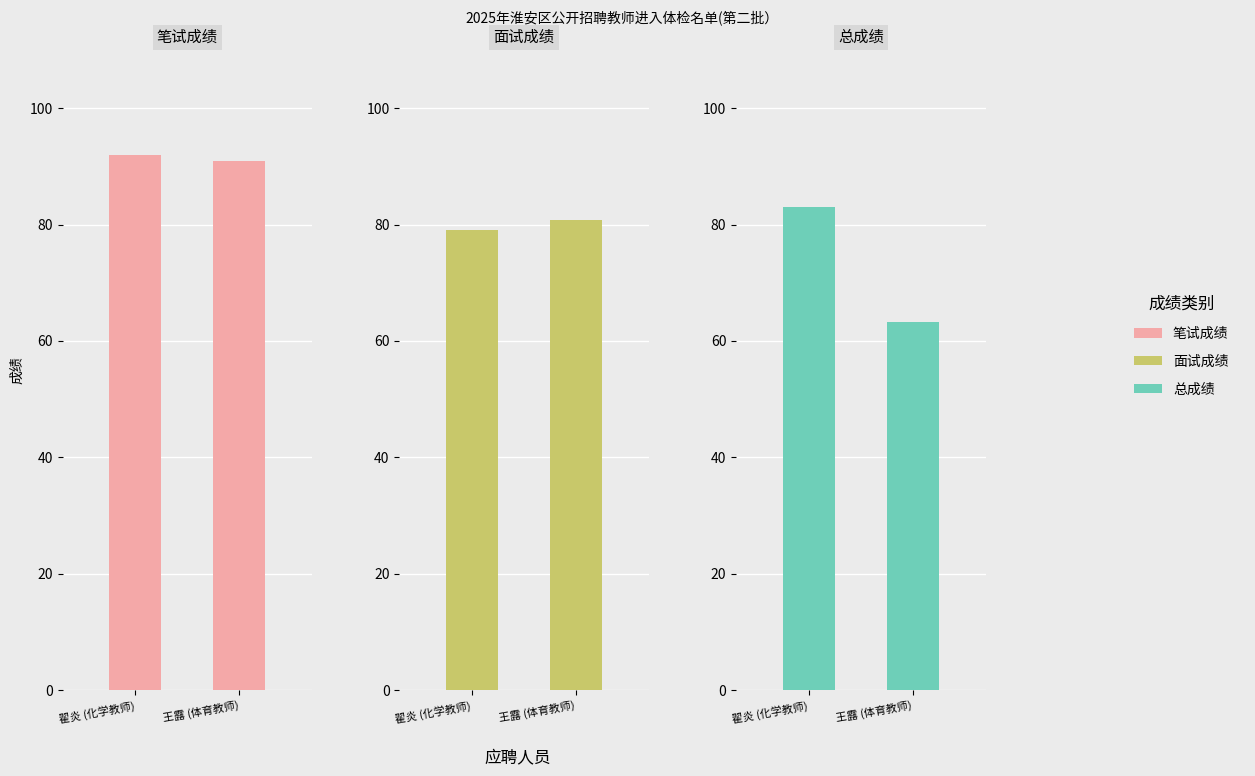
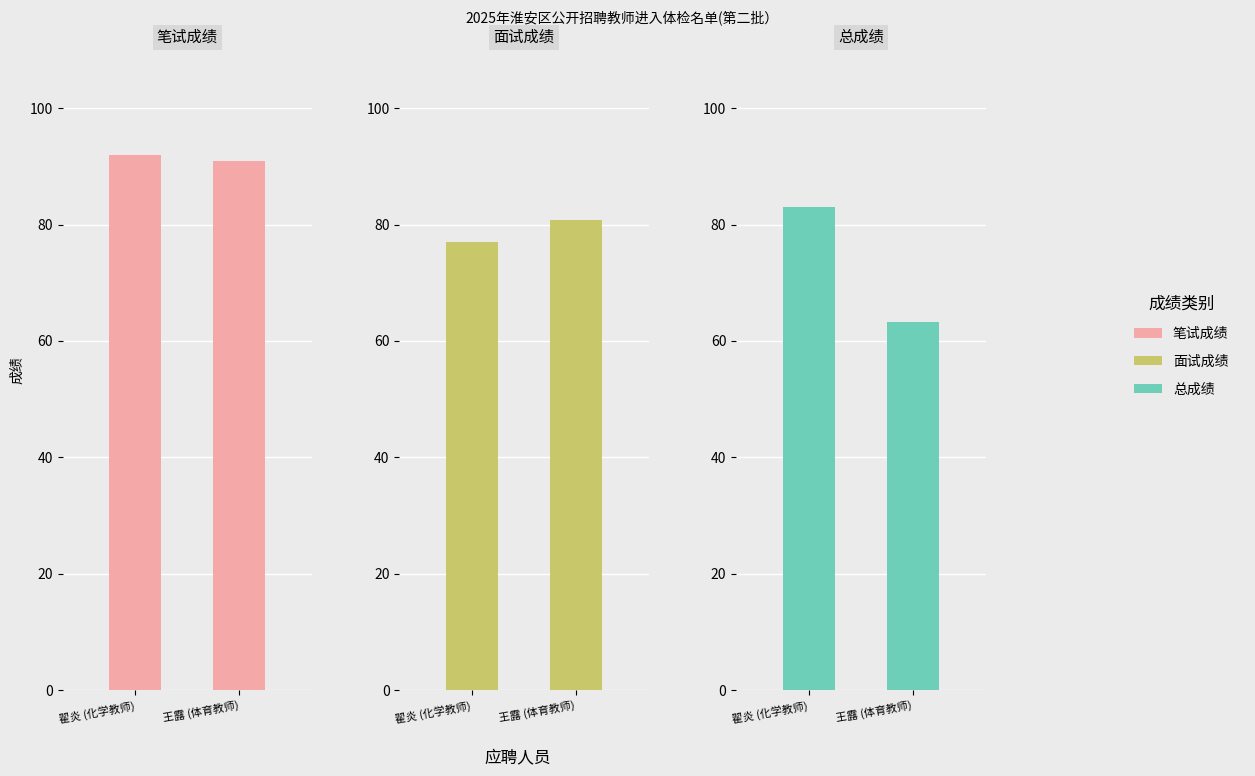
面试成绩, 翟炎 (化学教师): 79 -> 77
